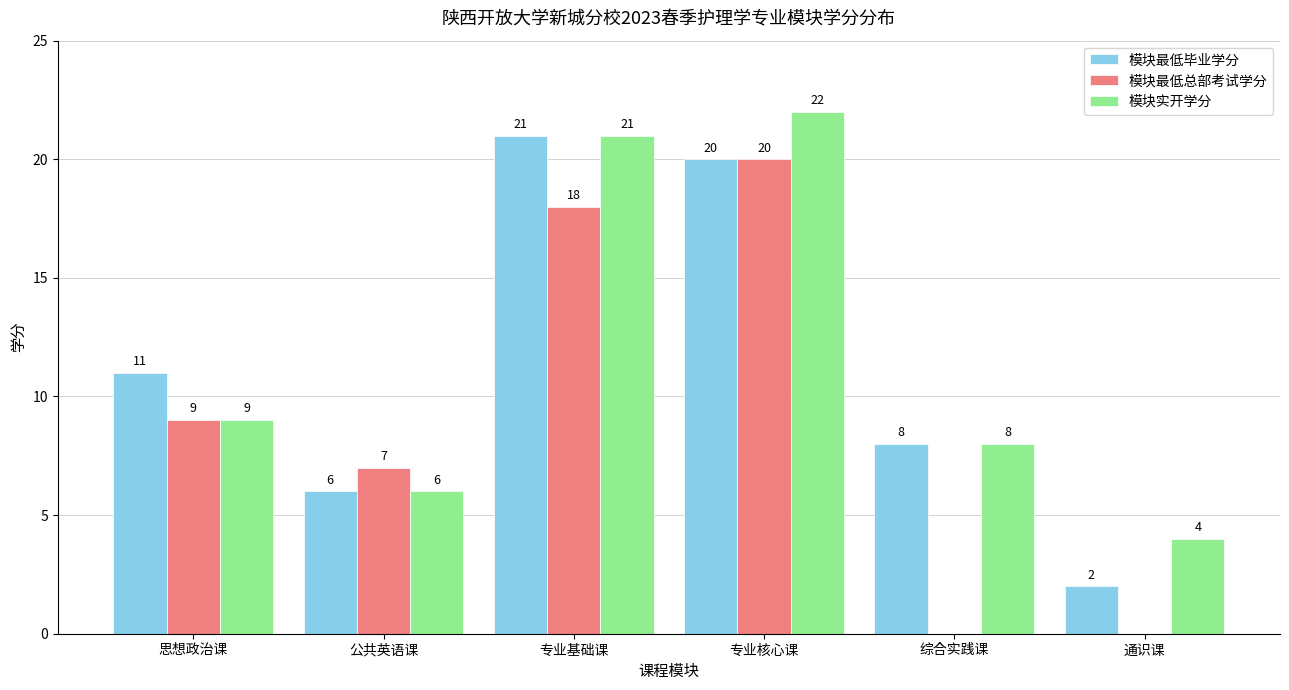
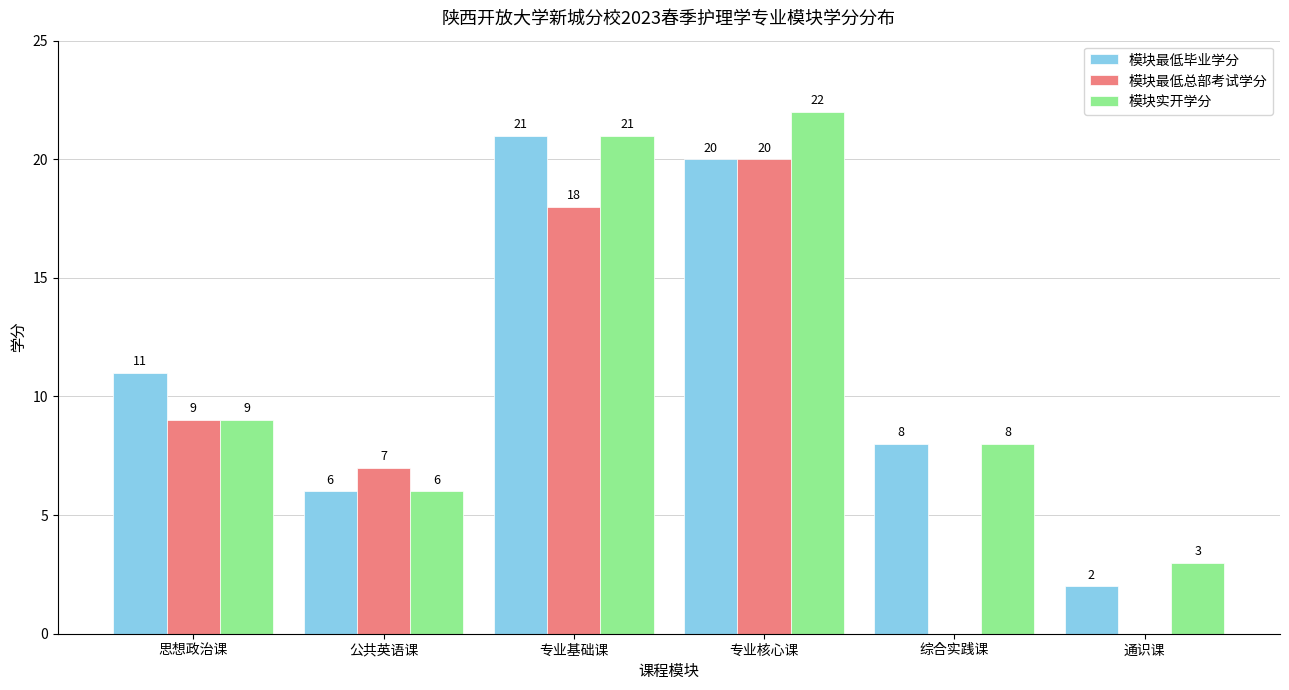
模块实开学分, 通识课: 4 -> 3
